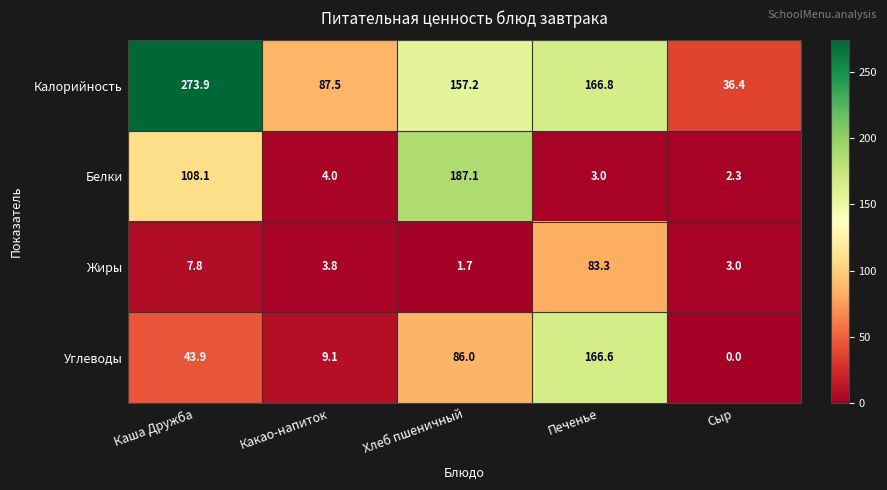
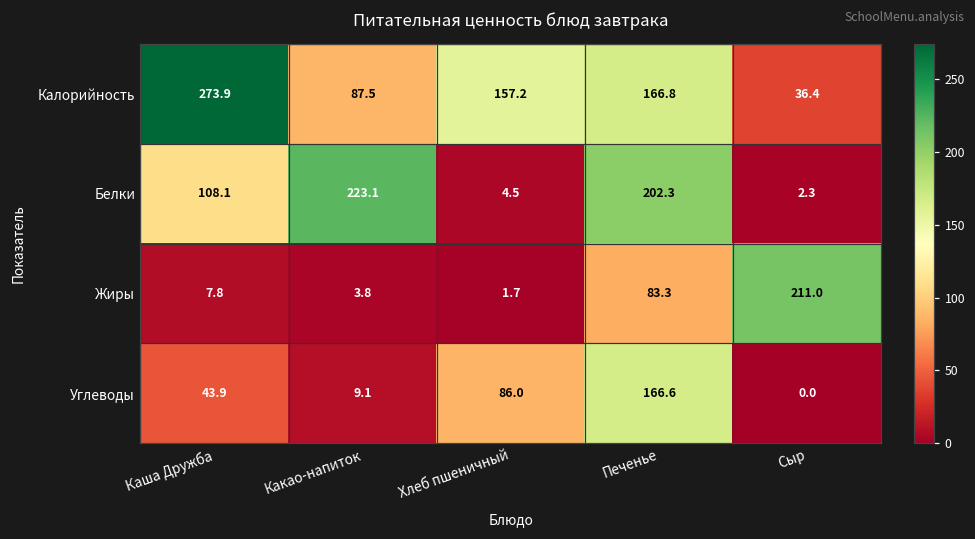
Белки, Какао-напиток: 4.0 -> 223.1
Белки, Хлеб пшеничный: 187.1 -> 4.5
Белки, Печенье: 3.0 -> 202.3
Жиры, Сыр: 3.0 -> 211.0
